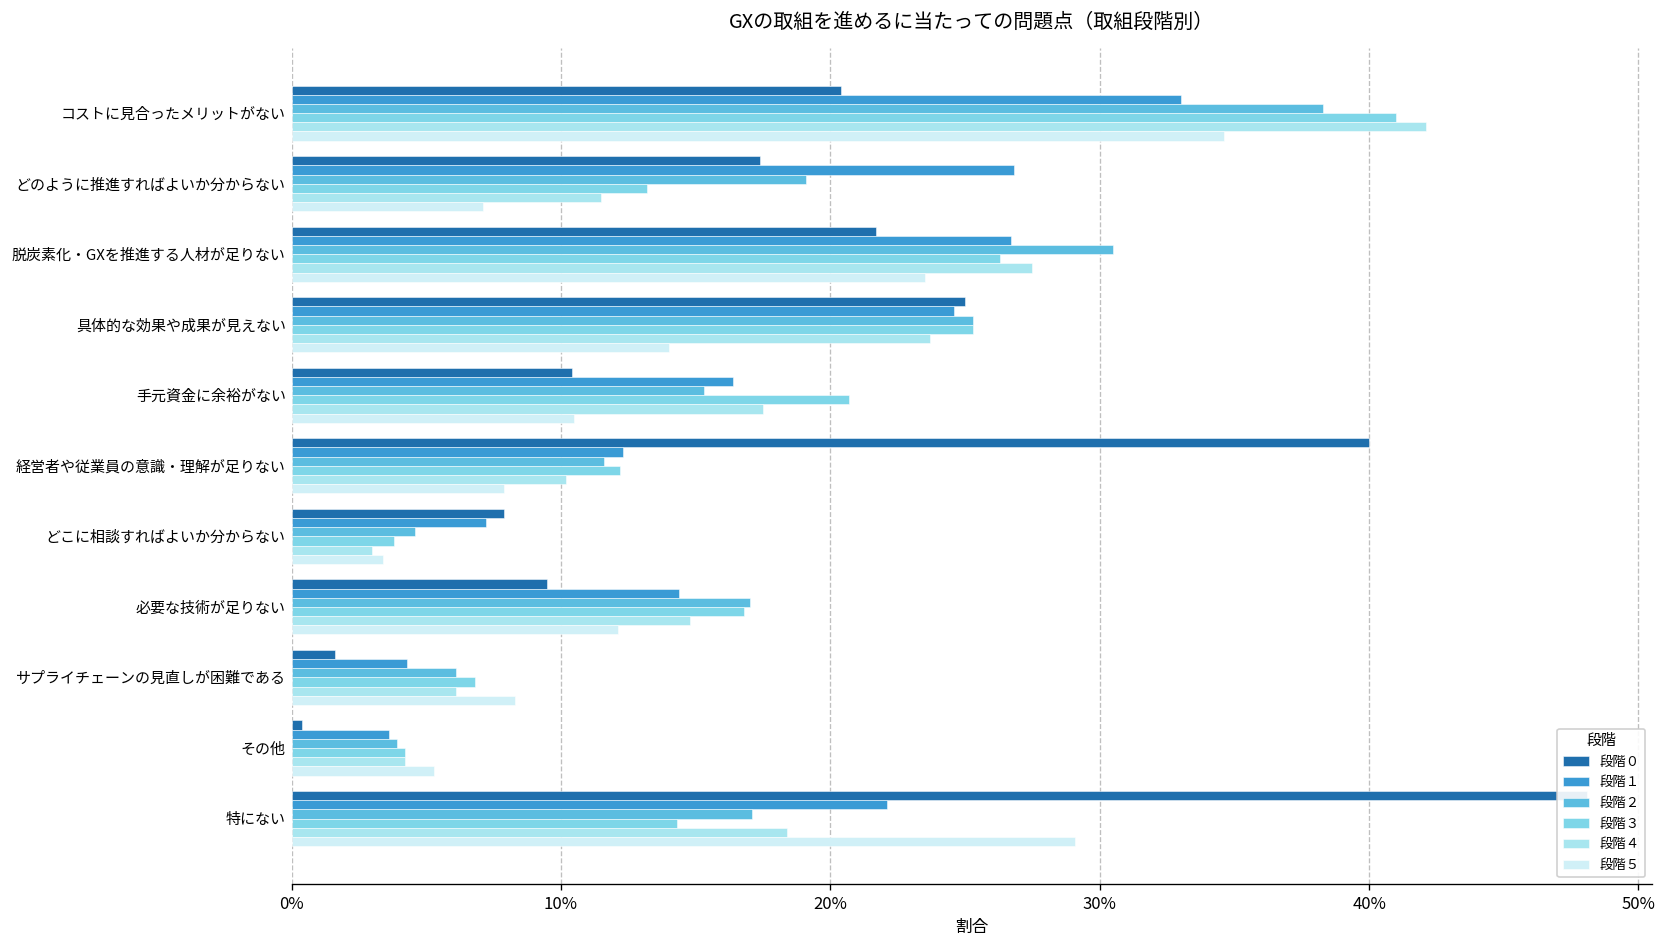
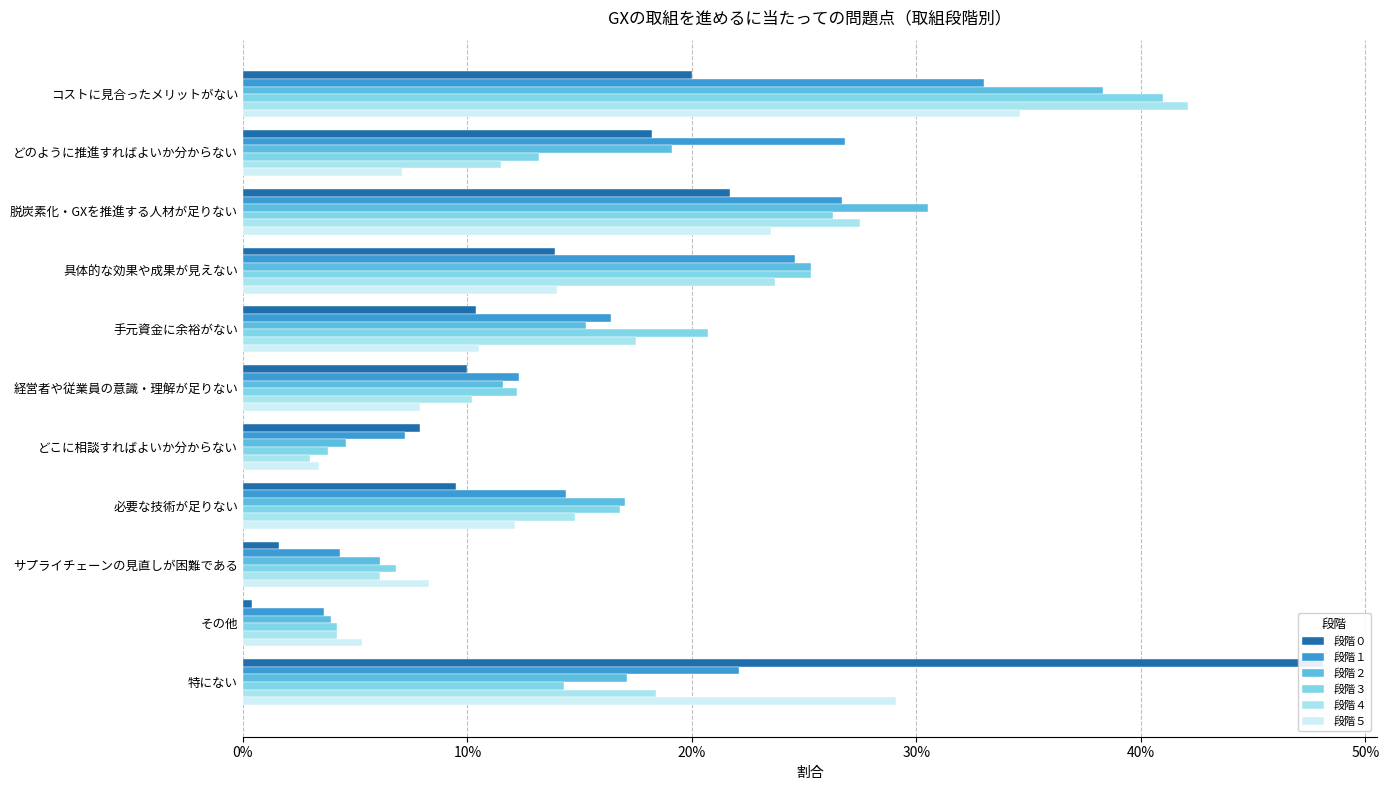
段階０, コストに見合ったメリットがない: 20.4% -> 20.0%
段階０, どのように推進すればよいか分からない: 17.4% -> 18.2%
段階０, 具体的な効果や成果が見えない: 25.0% -> 13.9%
段階０, 経営者や従業員の意識・理解が足りない: 40.0% -> 10.0%
